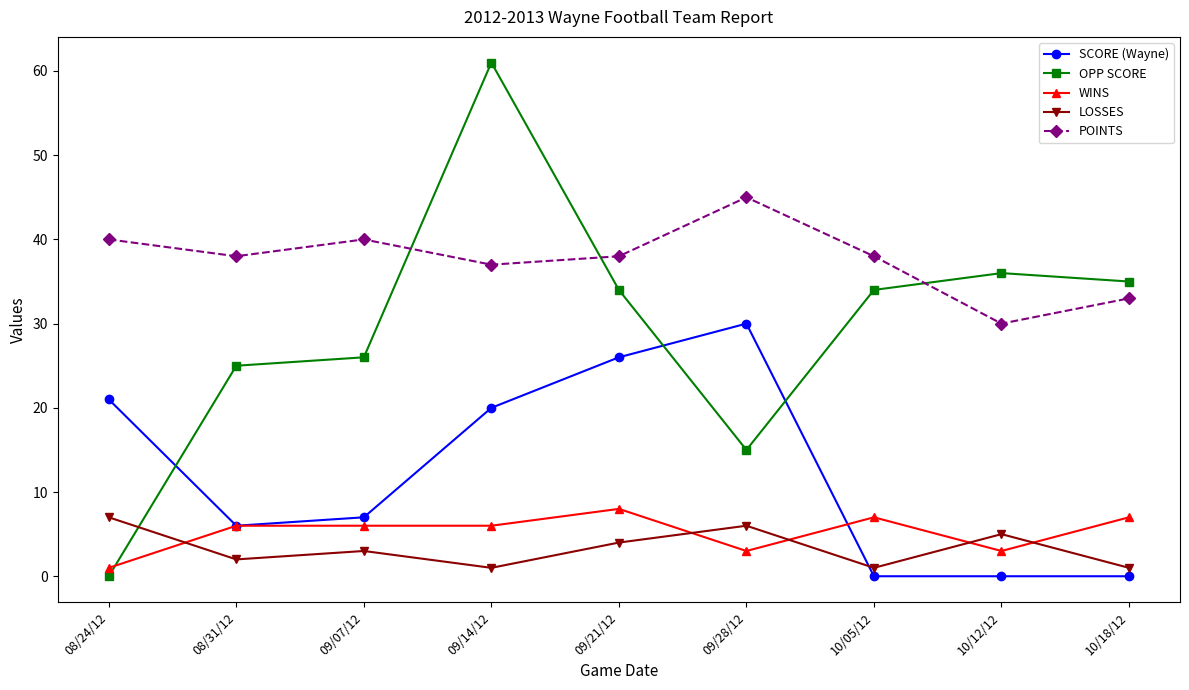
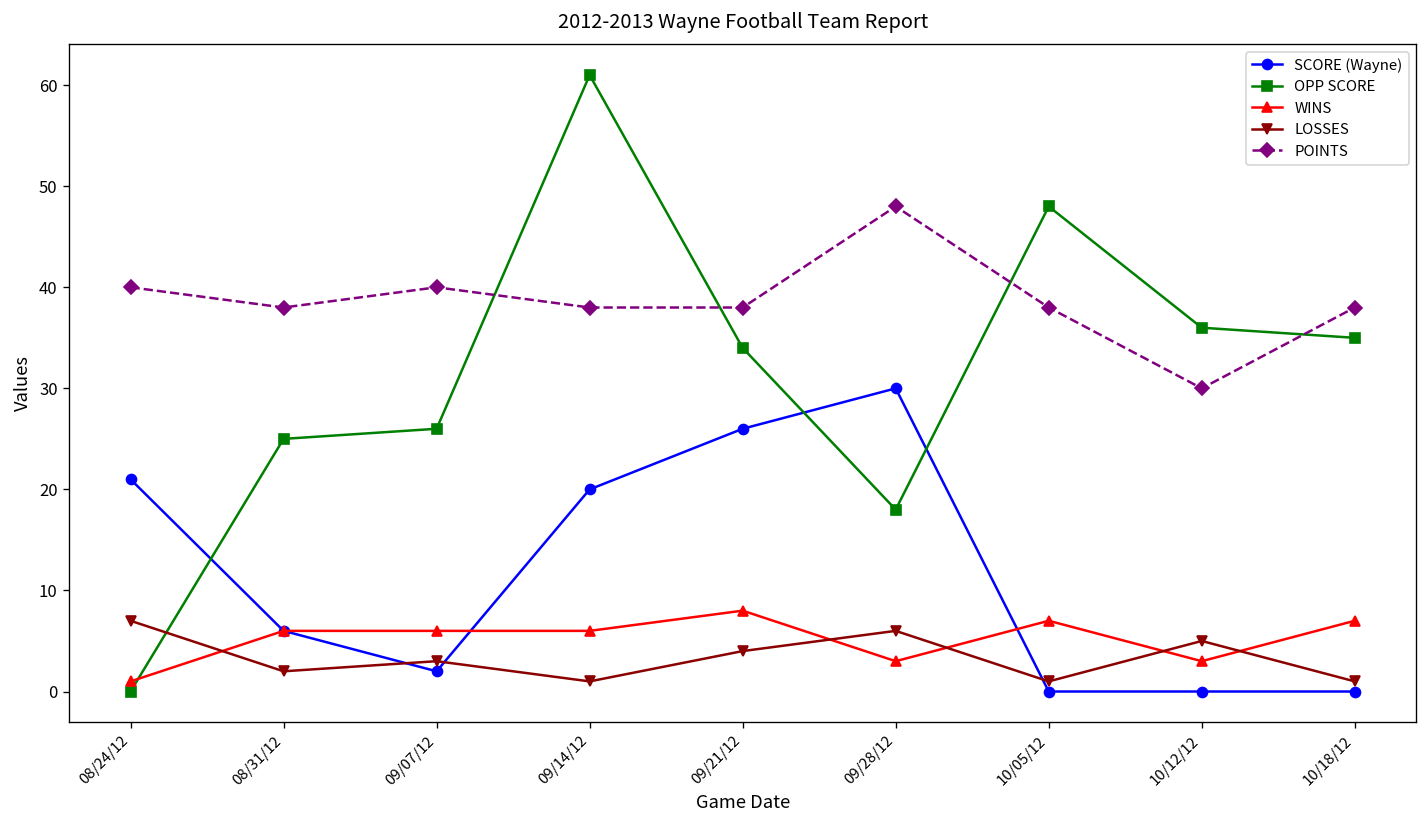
SCORE (Wayne), 09/07/12: 7 -> 2
POINTS, 09/14/12: 37 -> 38
OPP SCORE, 09/28/12: 15 -> 18
POINTS, 09/28/12: 45 -> 48
OPP SCORE, 10/05/12: 34 -> 48
POINTS, 10/18/12: 33 -> 38
